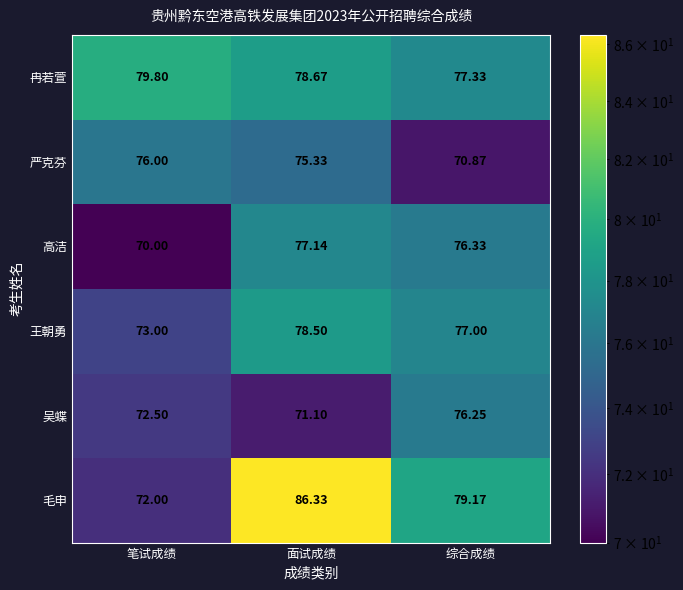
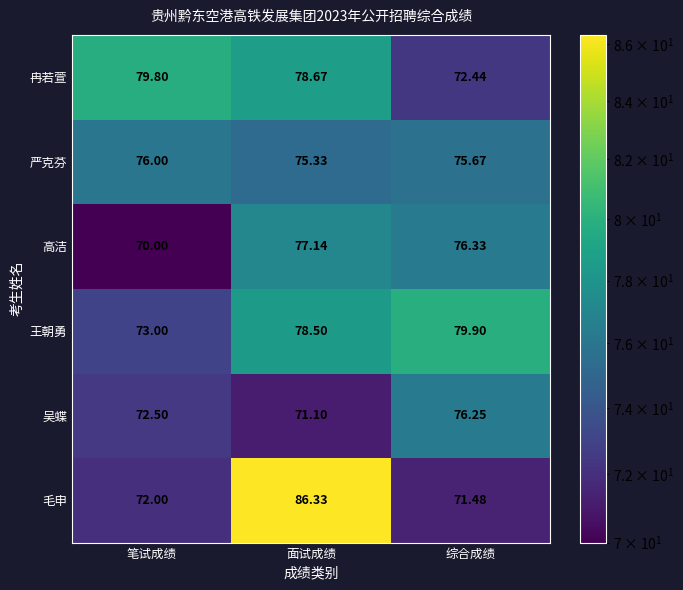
冉若萱, 综合成绩: 77.33 -> 72.44
严克芬, 综合成绩: 70.87 -> 75.67
王朝勇, 综合成绩: 77.00 -> 79.90
毛申, 综合成绩: 79.17 -> 71.48
